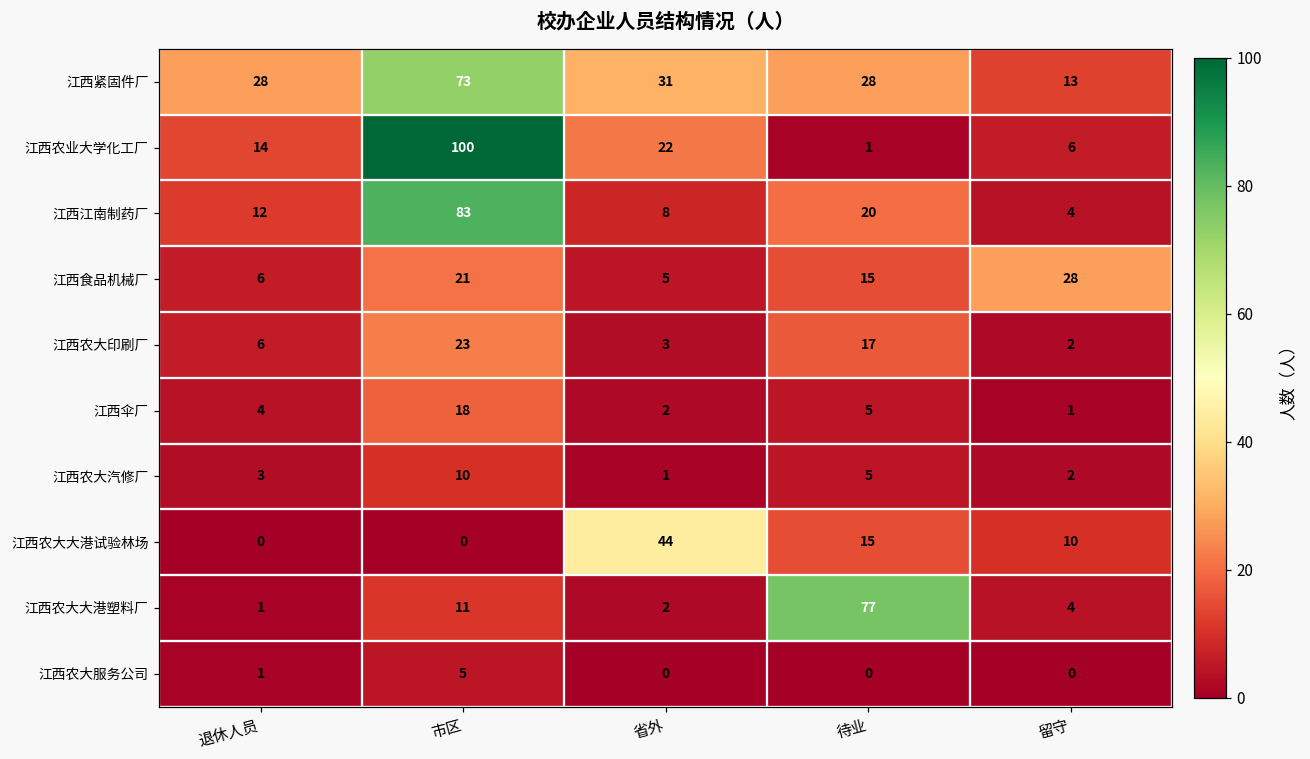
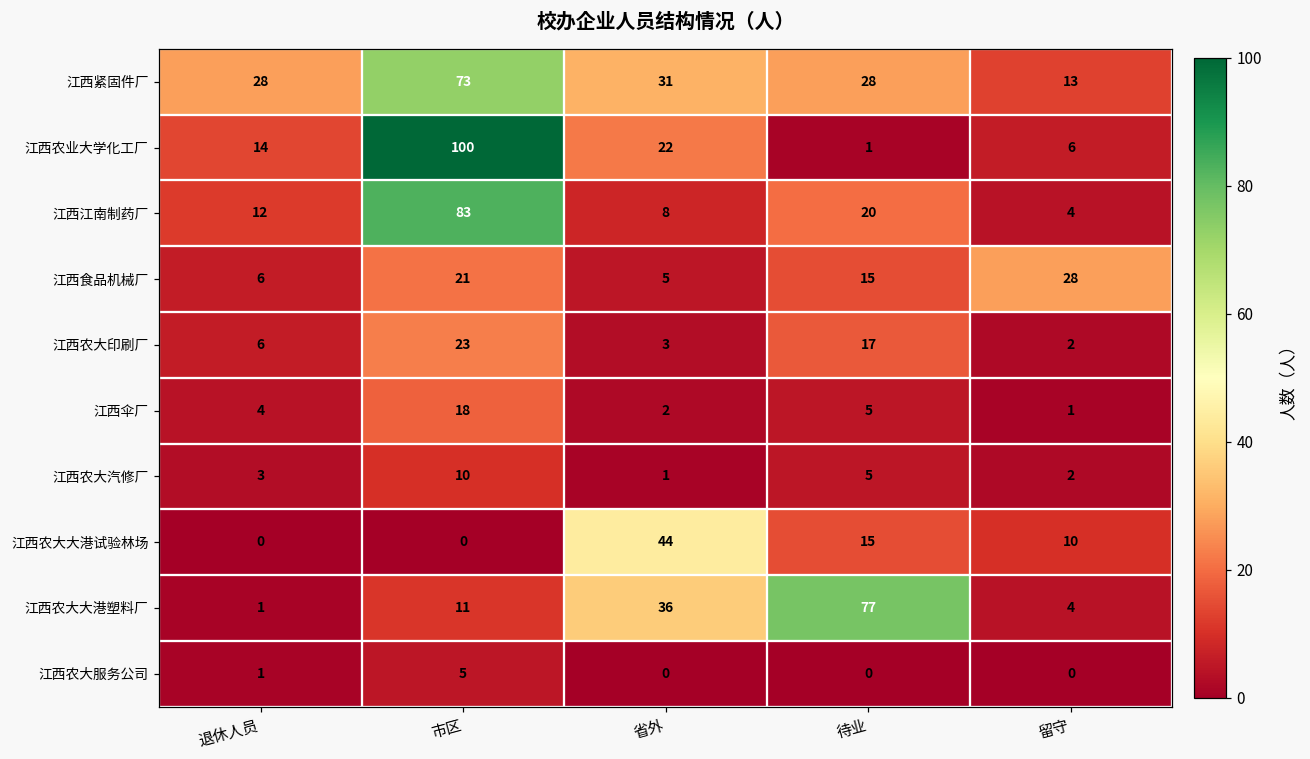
江西农大大港塑料厂, 省外: 2 -> 36
